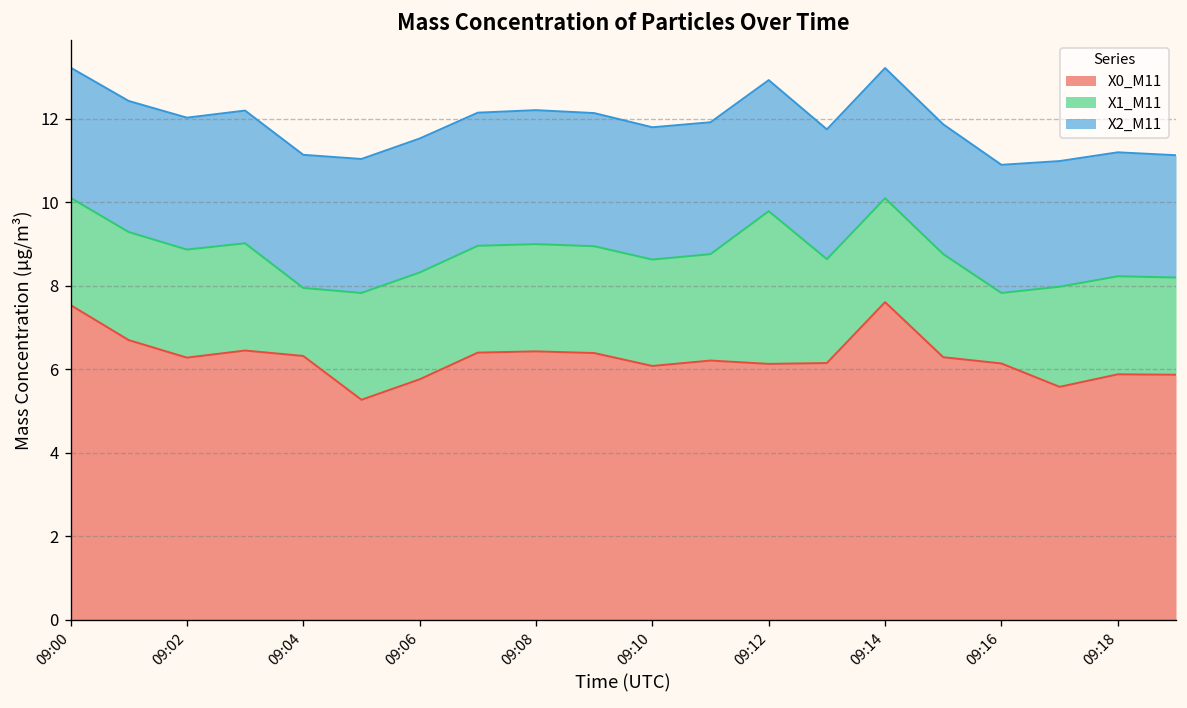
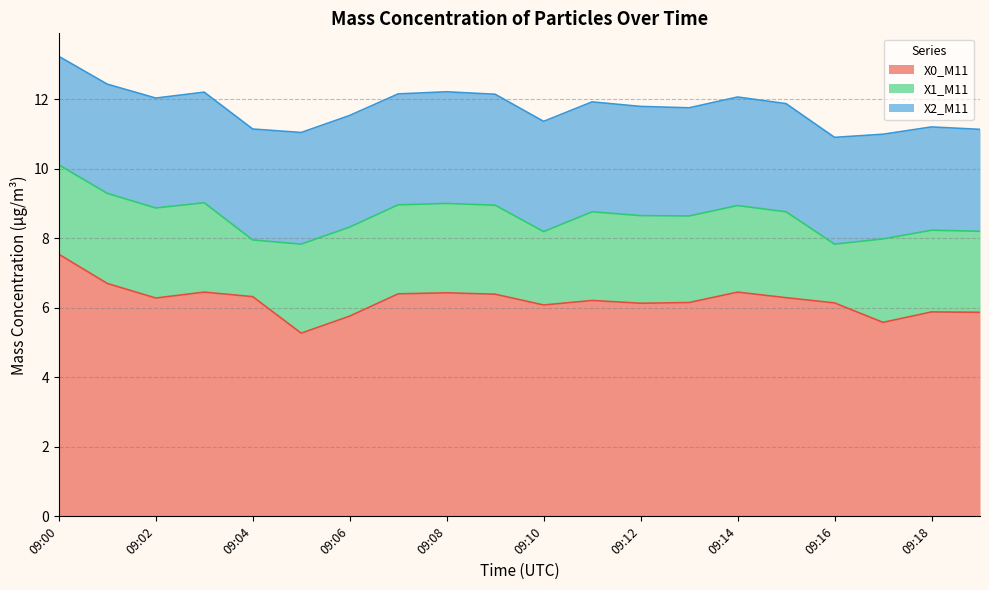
X1_M11, 09:10: 2.5 -> 2.1
X1_M11, 09:12: 3.7 -> 2.5
X0_M11, 09:14: 7.6 -> 6.5
